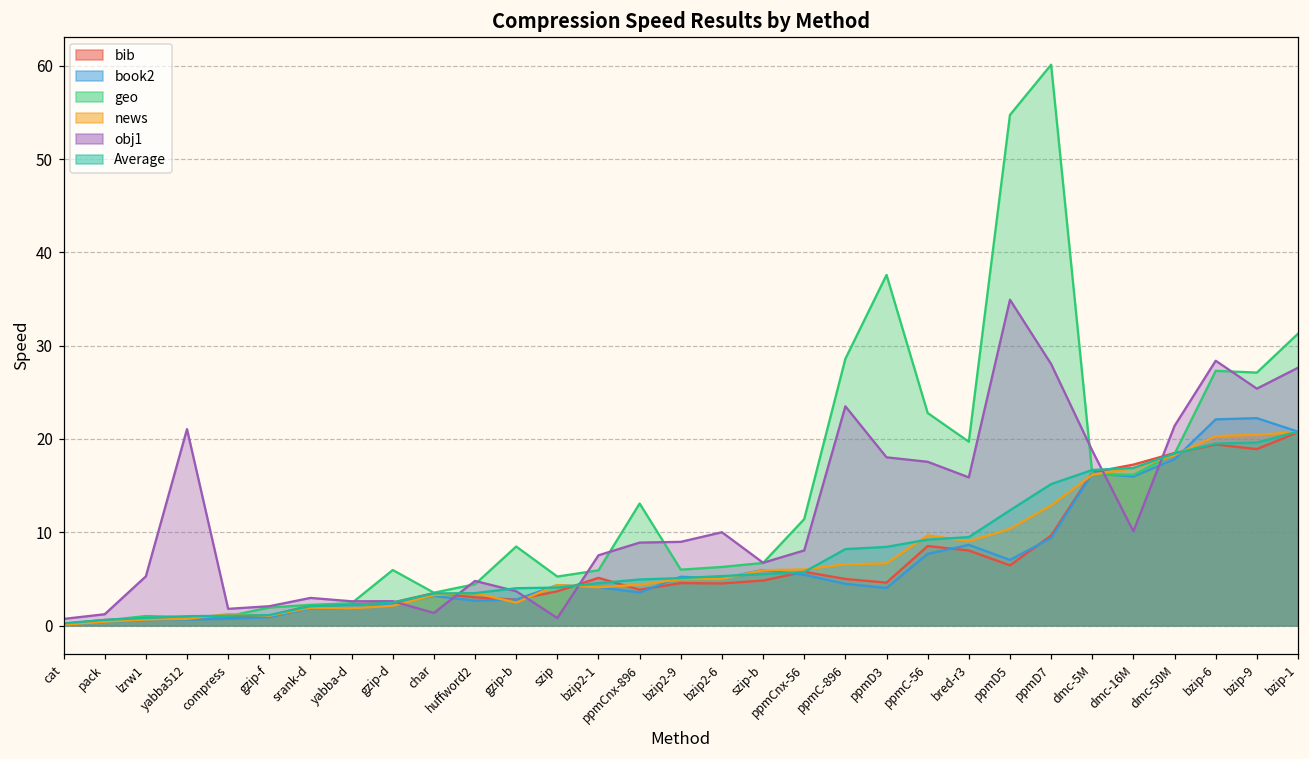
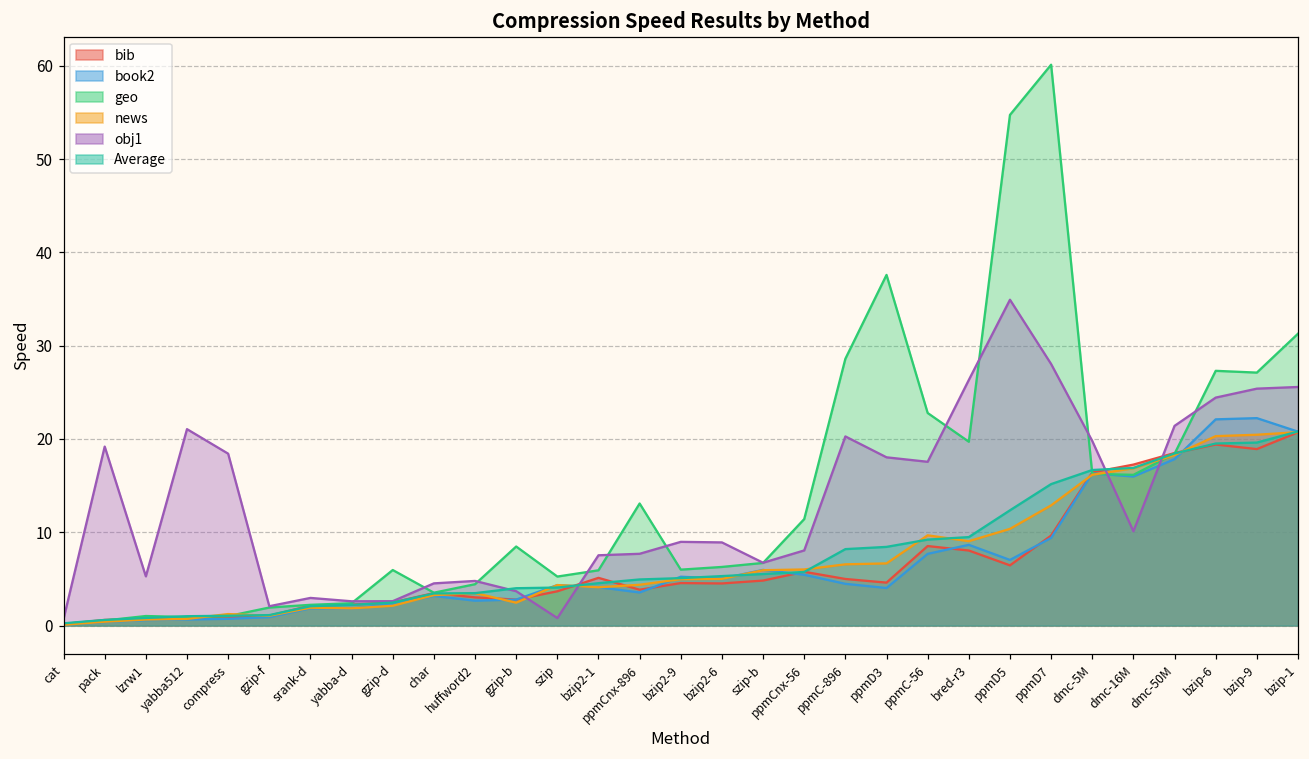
obj1, pack: 1 -> 19
obj1, compress: 2 -> 18
obj1, char: 1 -> 5
obj1, ppmCnx-896: 9 -> 8
obj1, bzip2-6: 10 -> 9
obj1, ppmC-896: 24 -> 20
obj1, bred-r3: 16 -> 26
obj1, dmc-5M: 19 -> 20
obj1, bzip-6: 28 -> 24
obj1, bzip-1: 28 -> 26
